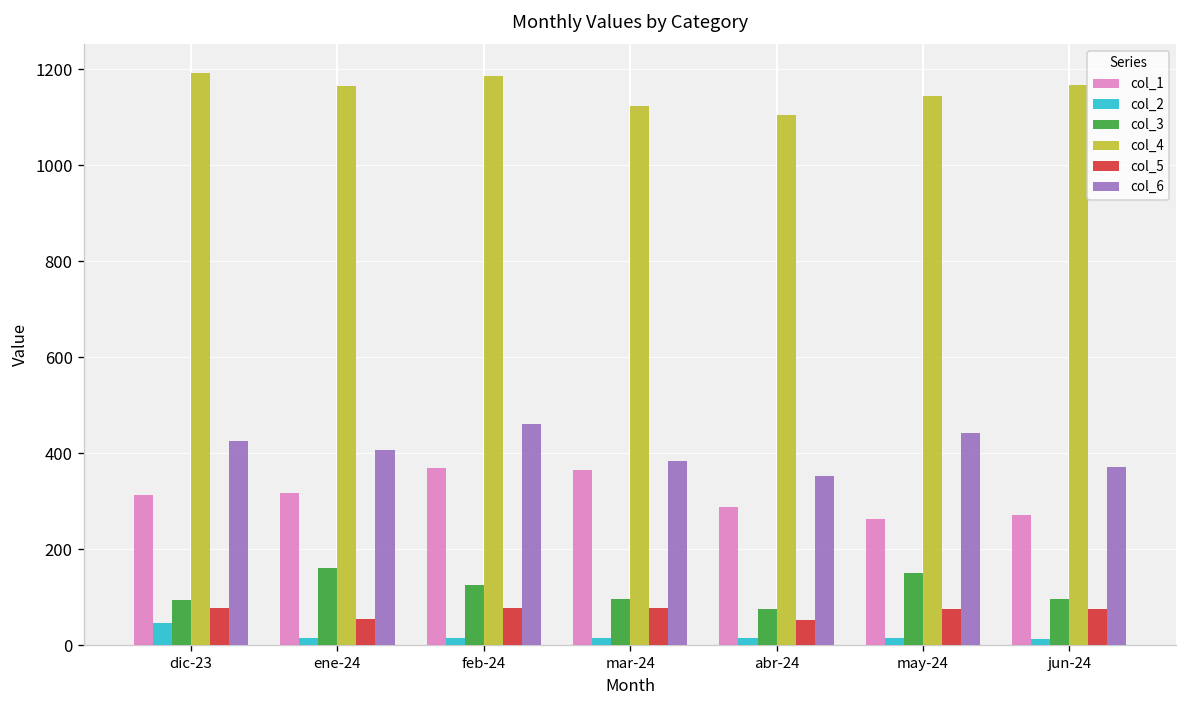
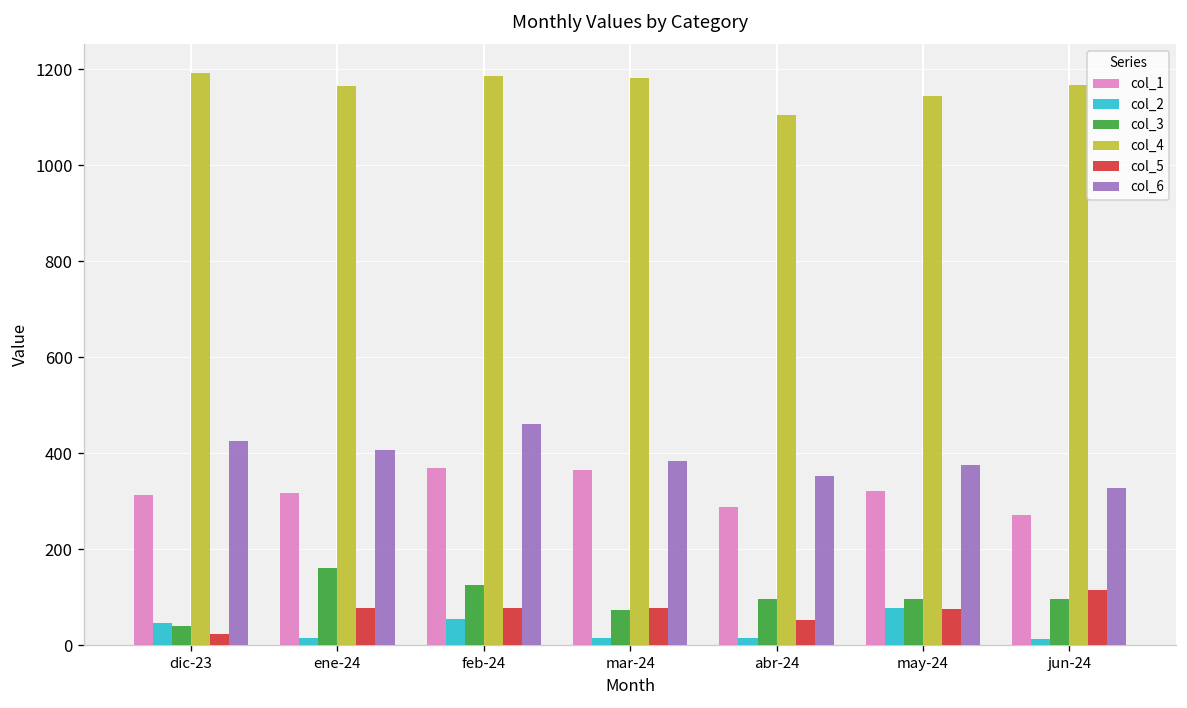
col_3, dic-23: 90 -> 40
col_5, dic-23: 80 -> 20
col_5, ene-24: 50 -> 80
col_2, feb-24: 10 -> 50
col_3, mar-24: 100 -> 70
col_4, mar-24: 1120 -> 1180
col_3, abr-24: 80 -> 100
col_1, may-24: 260 -> 320
col_2, may-24: 10 -> 80
col_3, may-24: 150 -> 100
col_6, may-24: 440 -> 380
col_5, jun-24: 80 -> 110
col_6, jun-24: 370 -> 330
